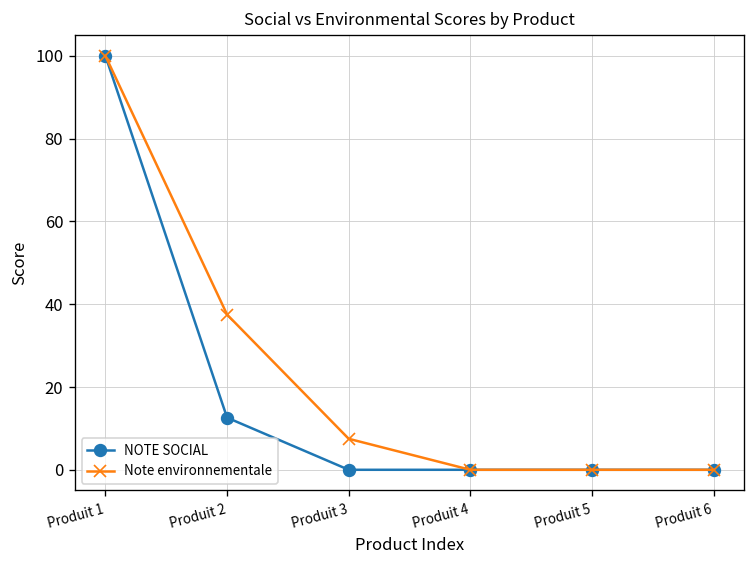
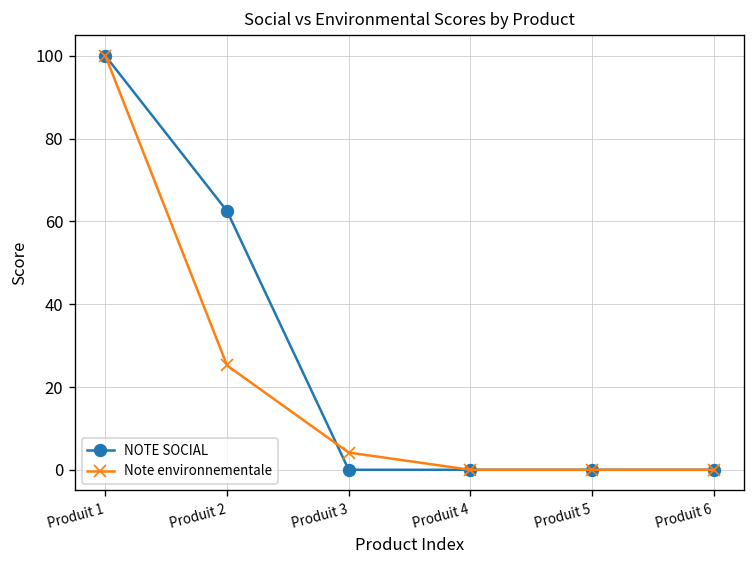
NOTE SOCIAL, Produit 2: 13 -> 63
Note environnementale, Produit 2: 38 -> 25
Note environnementale, Produit 3: 7 -> 4
